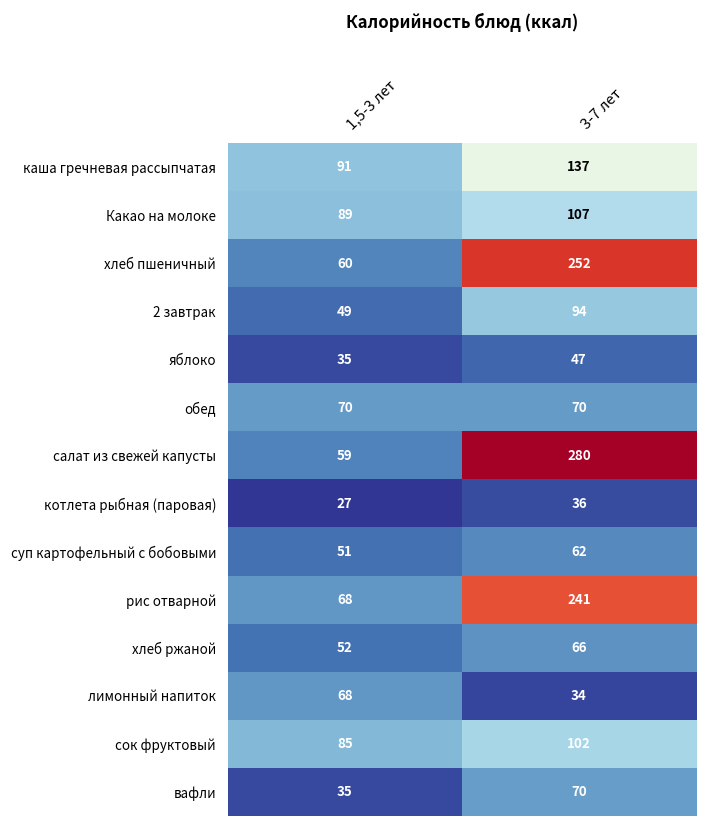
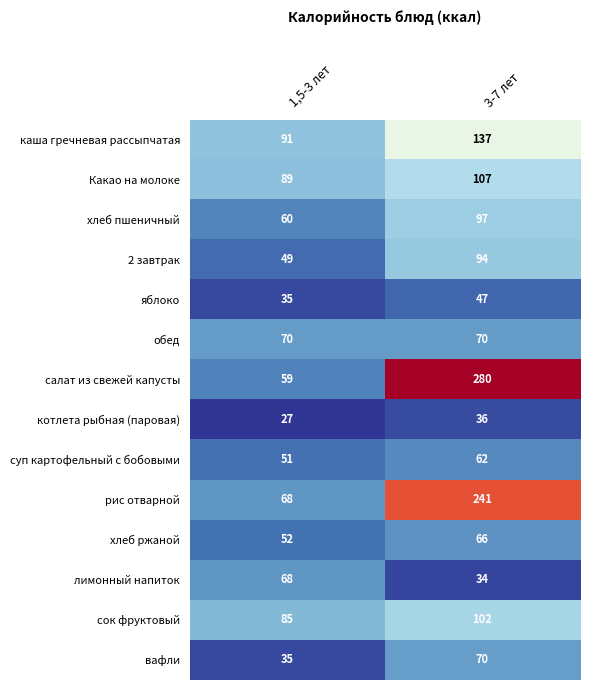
хлеб пшеничный, 3-7 лет: 252 -> 97
